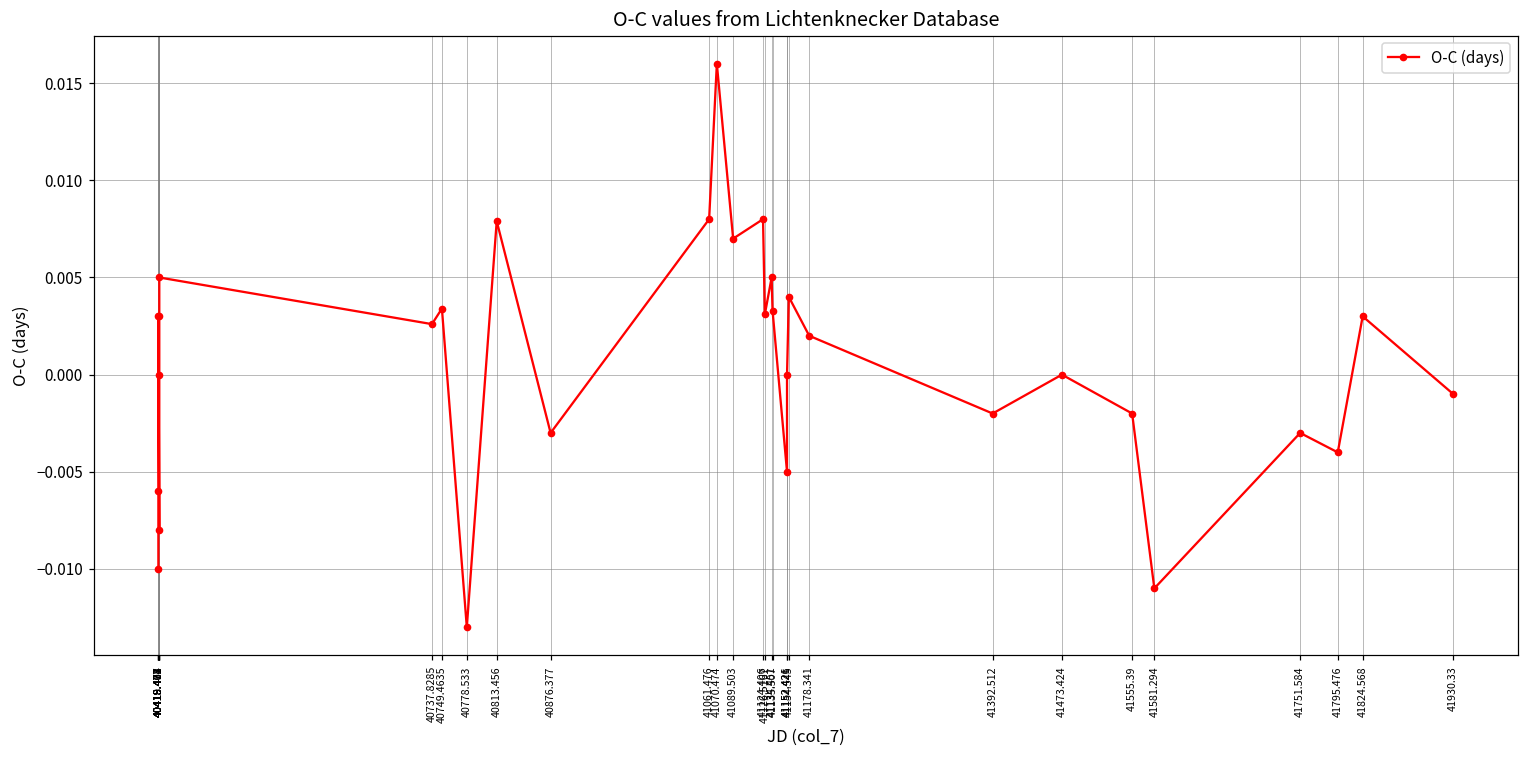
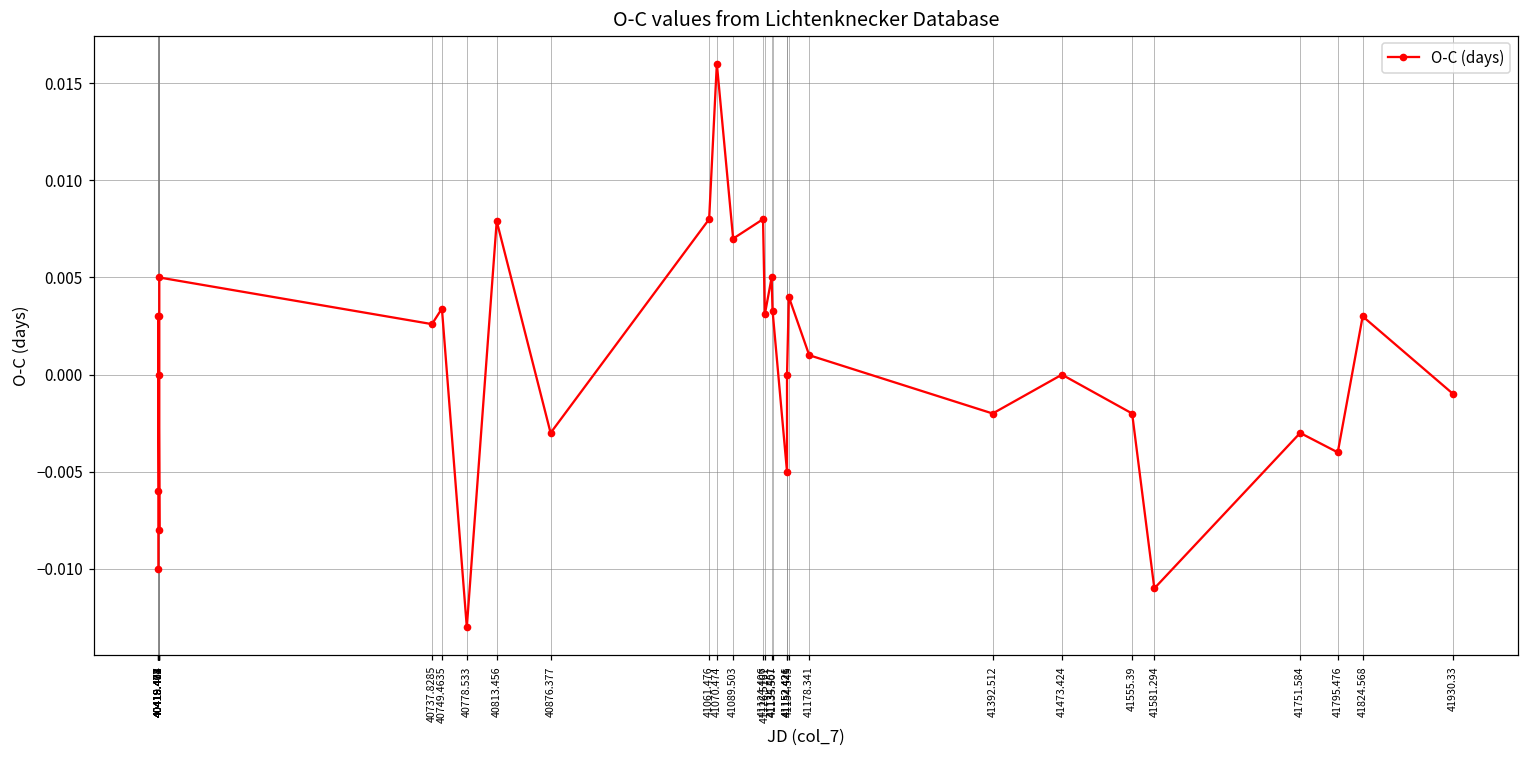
41178.341: 0.002 -> 0.001
